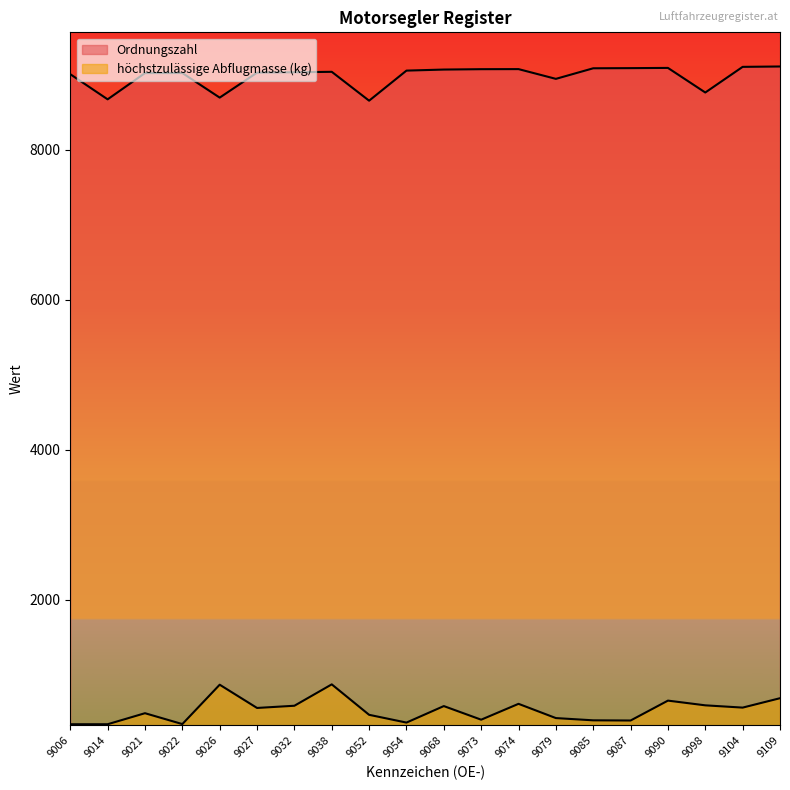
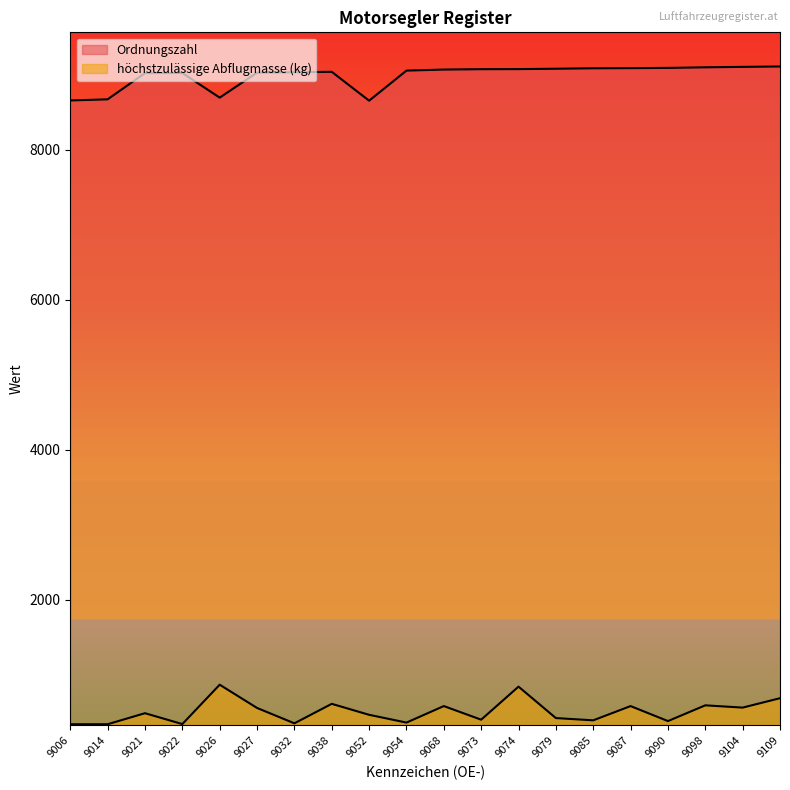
Ordnungszahl, 9006: 9000 -> 8700
höchstzulässige Abflugmasse (kg), 9032: 600 -> 400
höchstzulässige Abflugmasse (kg), 9038: 900 -> 600
höchstzulässige Abflugmasse (kg), 9074: 600 -> 800
Ordnungszahl, 9079: 8900 -> 9100
höchstzulässige Abflugmasse (kg), 9087: 400 -> 600
höchstzulässige Abflugmasse (kg), 9090: 700 -> 400
Ordnungszahl, 9098: 8800 -> 9100
